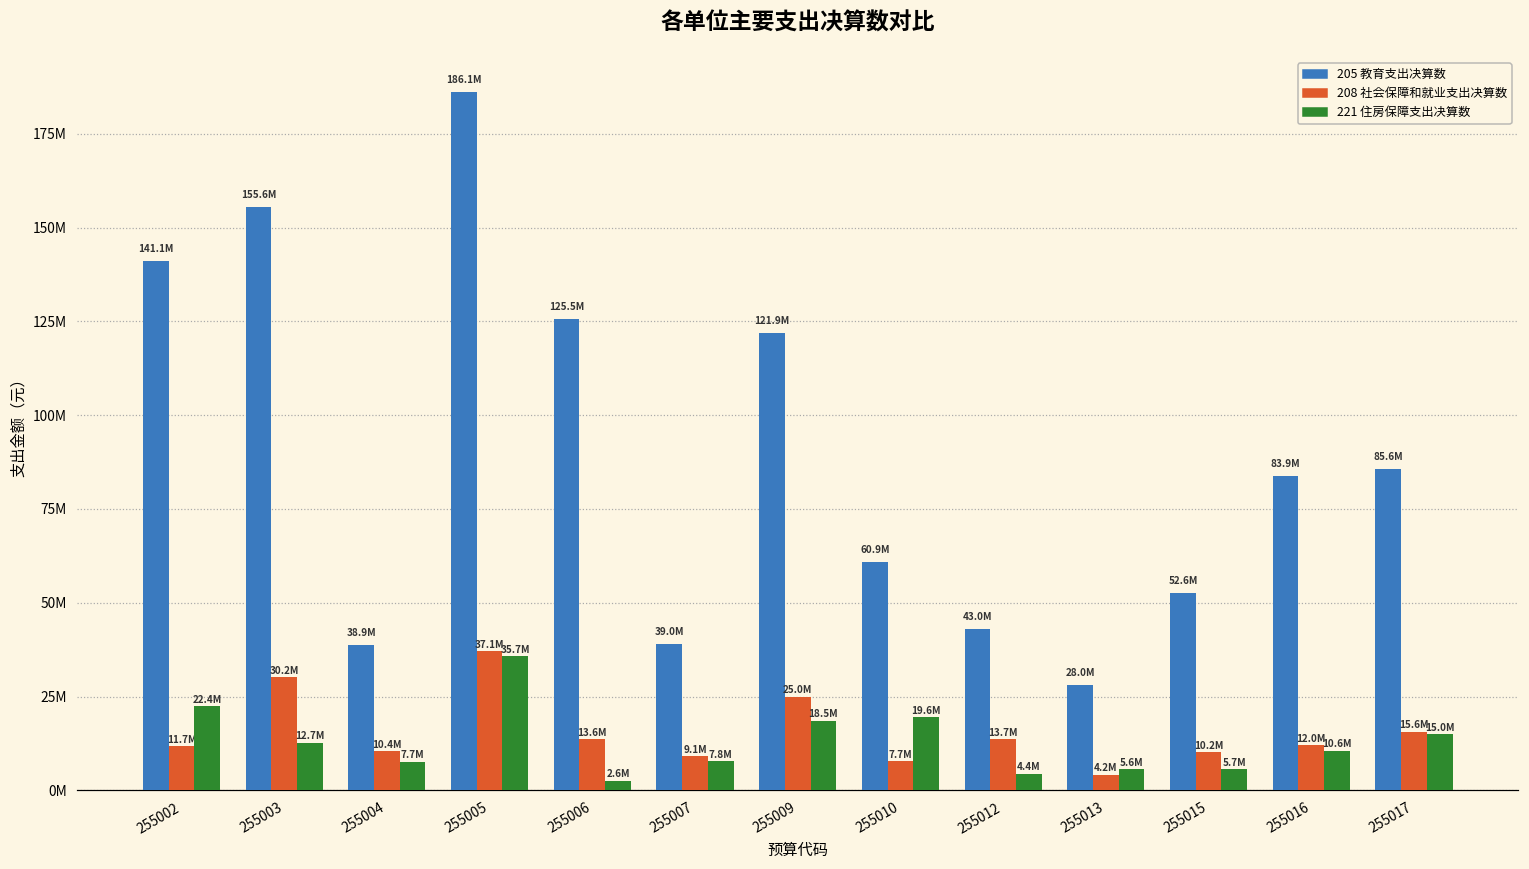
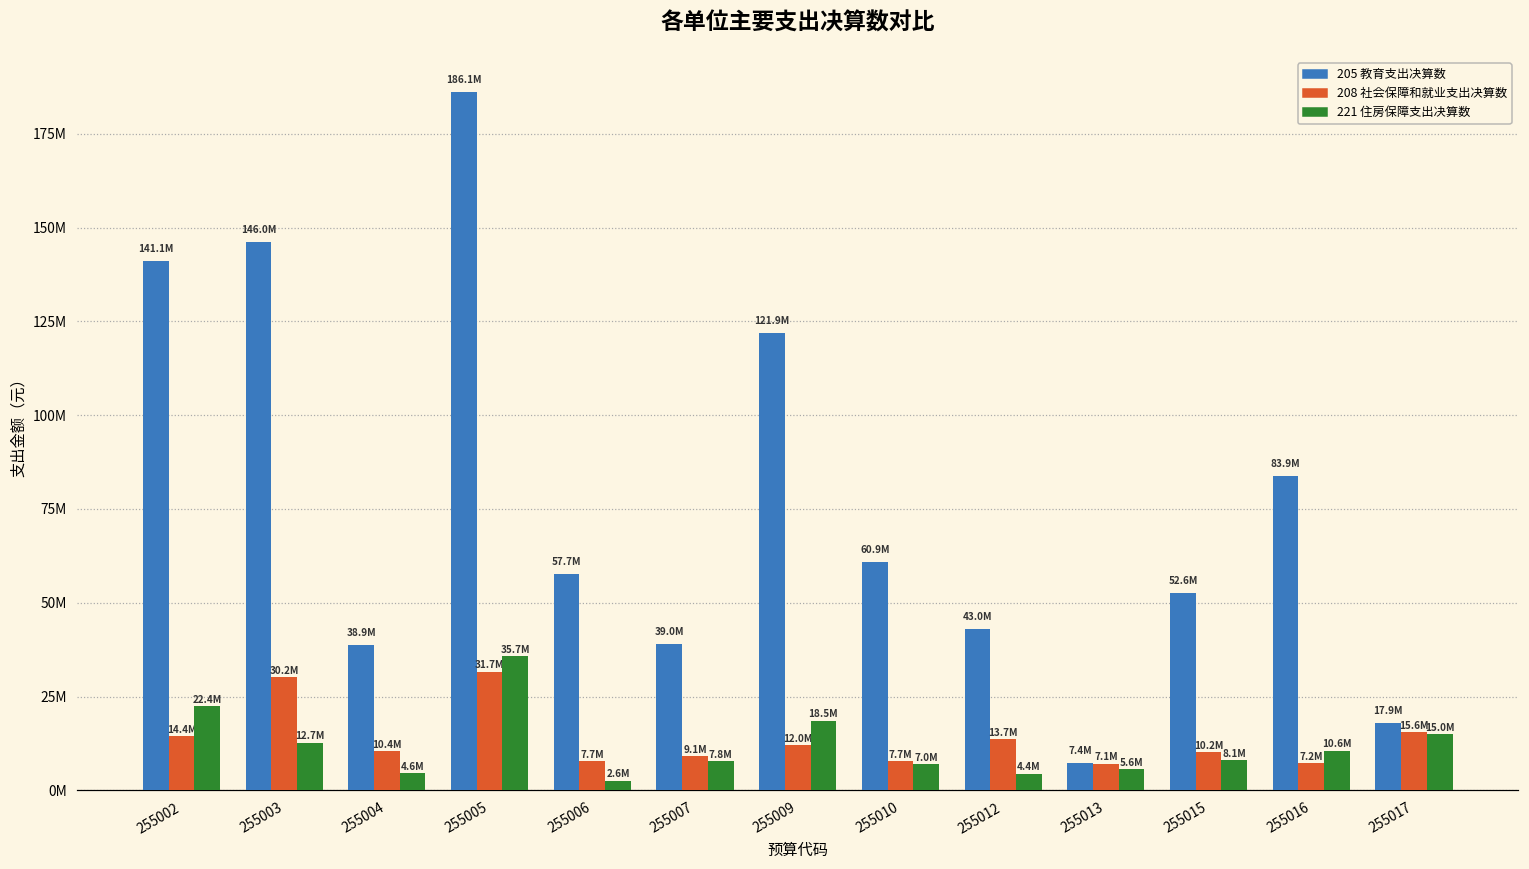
208 社会保障和就业支出决算数, 255002: 11.7M -> 14.4M
205 教育支出决算数, 255003: 155.6M -> 146.0M
221 住房保障支出决算数, 255004: 7.7M -> 4.6M
208 社会保障和就业支出决算数, 255005: 37.1M -> 31.7M
205 教育支出决算数, 255006: 125.5M -> 57.7M
208 社会保障和就业支出决算数, 255006: 13.6M -> 7.7M
208 社会保障和就业支出决算数, 255009: 25.0M -> 12.0M
221 住房保障支出决算数, 255010: 19.6M -> 7.0M
205 教育支出决算数, 255013: 28.0M -> 7.4M
208 社会保障和就业支出决算数, 255013: 4.2M -> 7.1M
221 住房保障支出决算数, 255015: 5.7M -> 8.1M
208 社会保障和就业支出决算数, 255016: 12.0M -> 7.2M
205 教育支出决算数, 255017: 85.6M -> 17.9M
